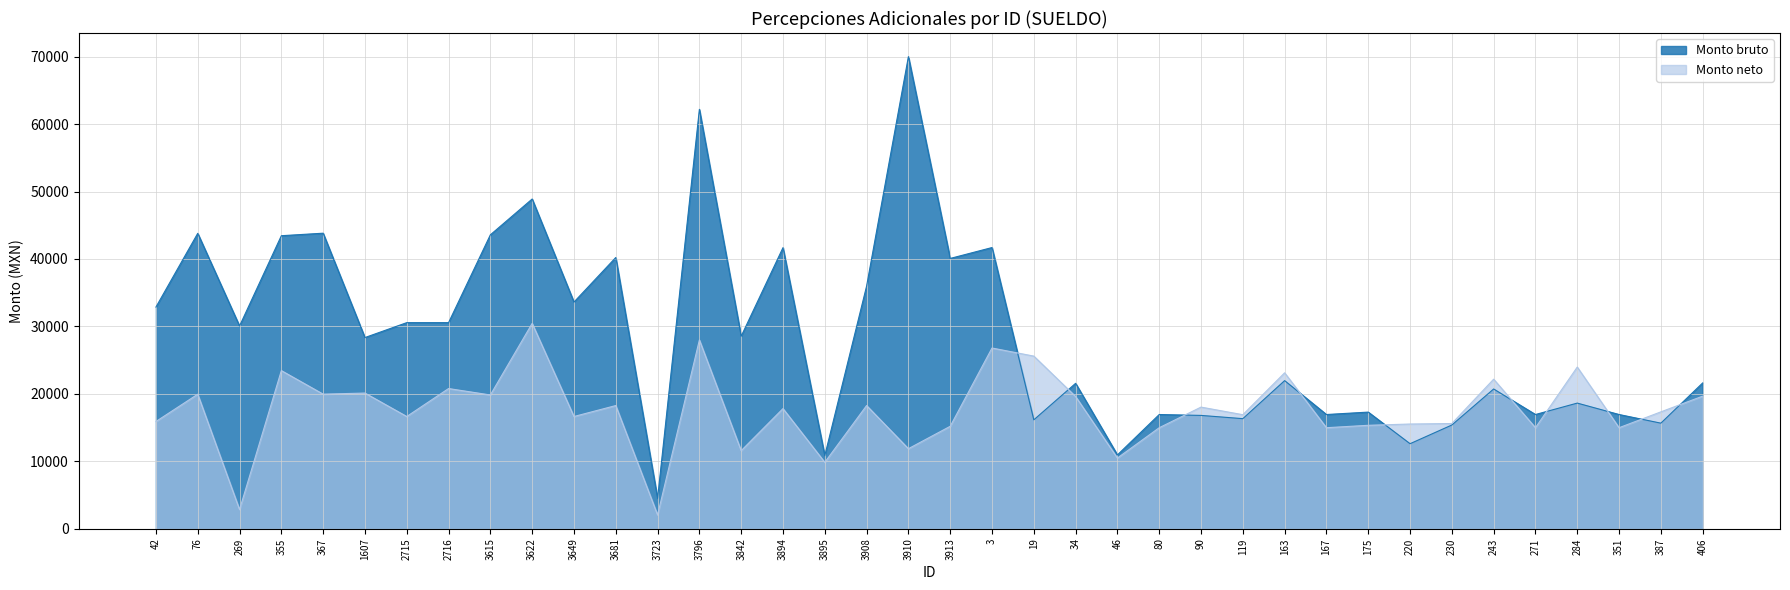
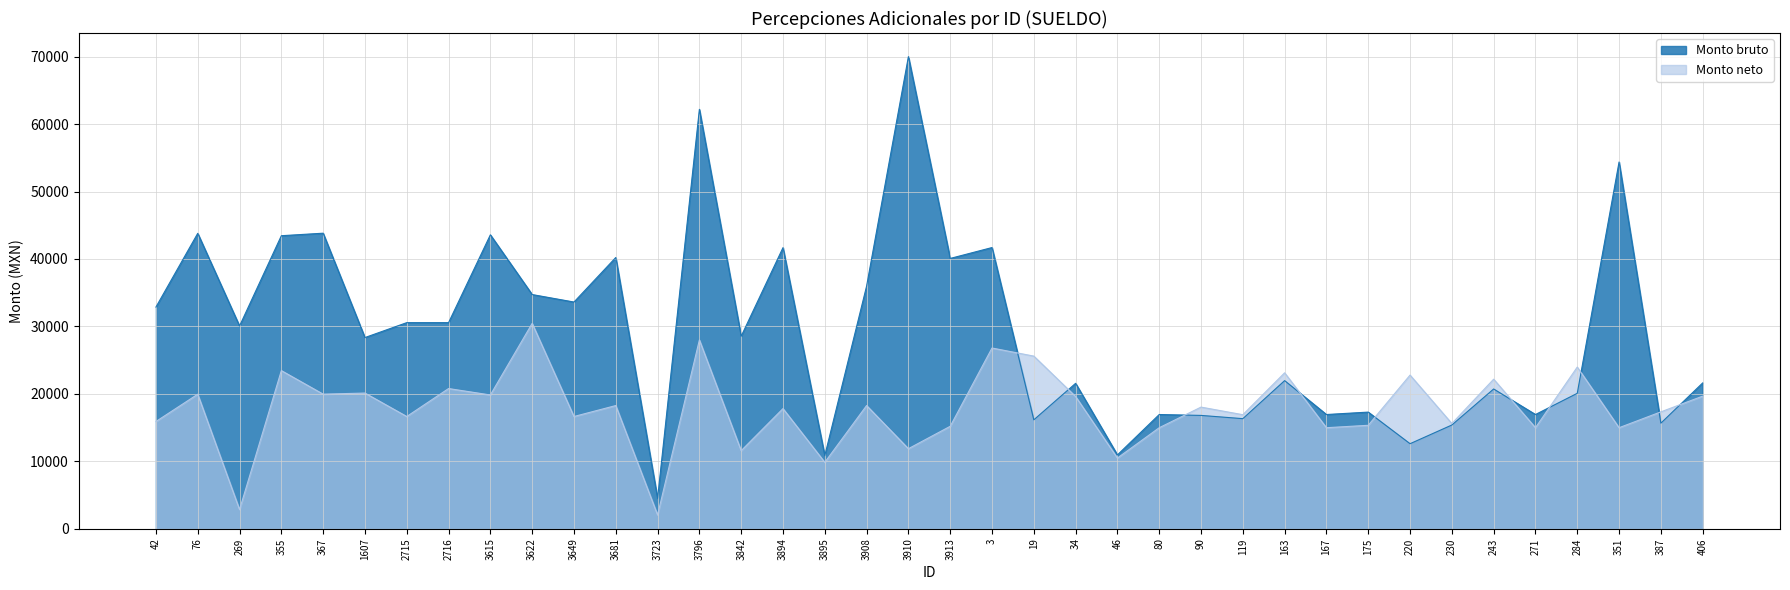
Monto bruto, 3622: 49000 -> 35000
Monto neto, 220: 16000 -> 23000
Monto bruto, 284: 19000 -> 20000
Monto bruto, 351: 17000 -> 54000
